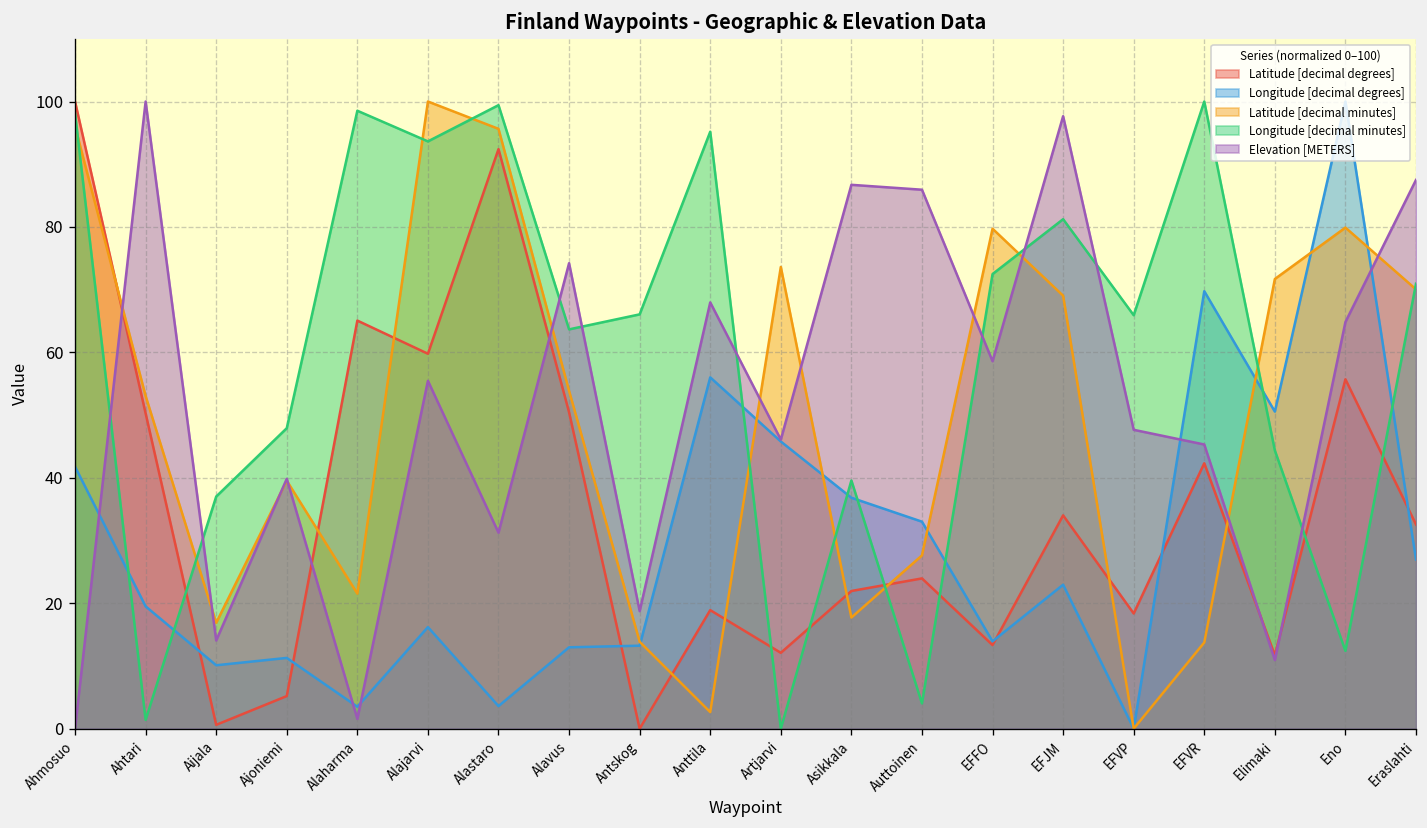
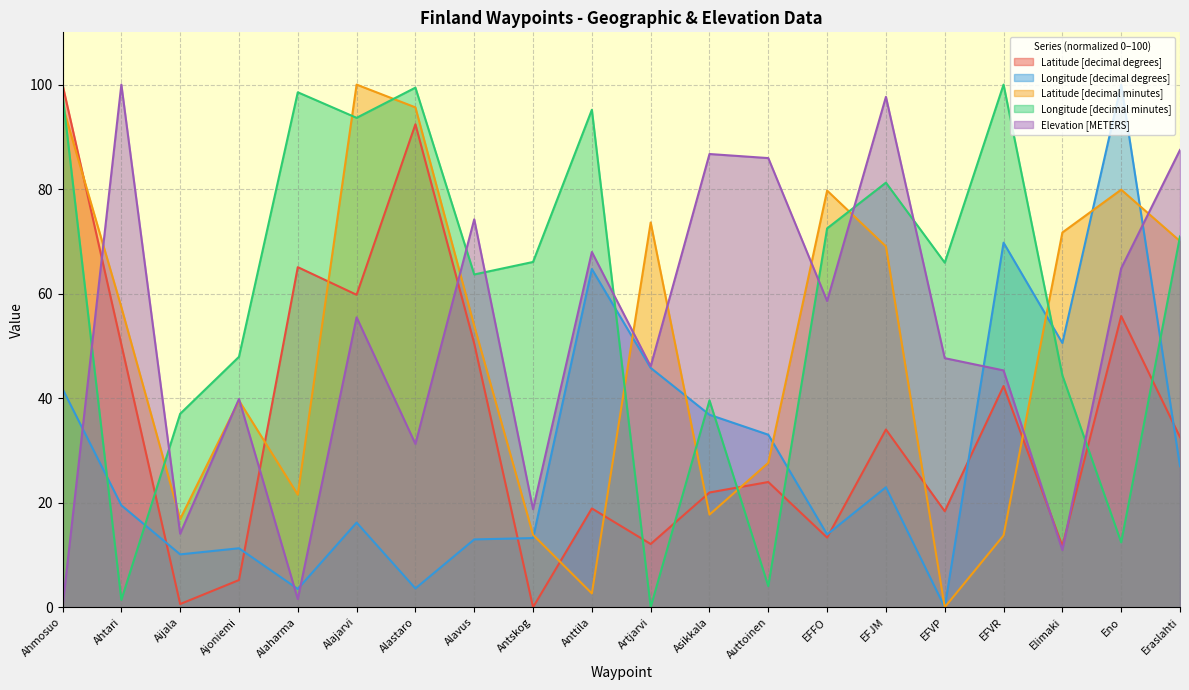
Latitude [decimal minutes], Ahtari: 53 -> 57
Longitude [decimal degrees], Anttila: 56 -> 65
